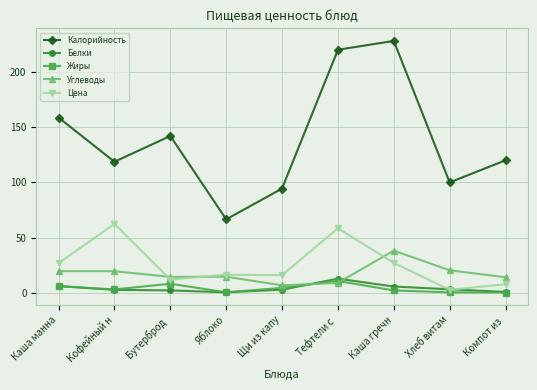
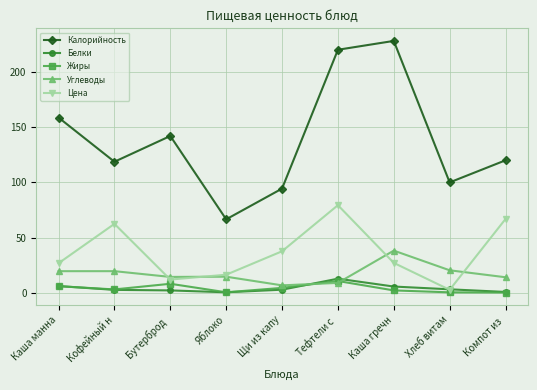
Цена, Щи из капу: 16 -> 38
Цена, Тефтели с: 59 -> 79
Цена, Компот из: 8 -> 67
